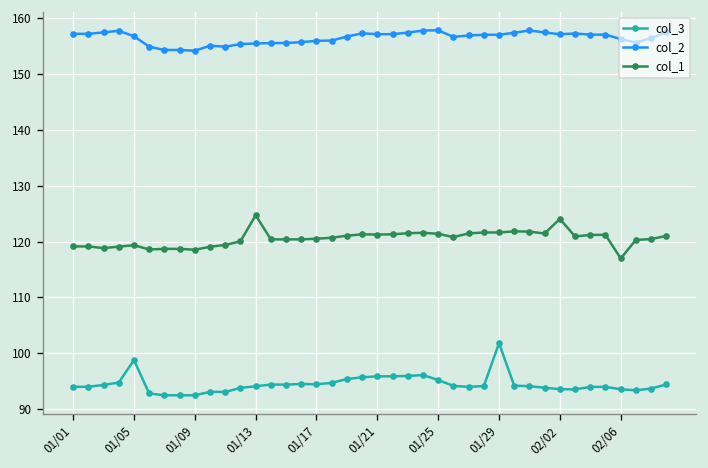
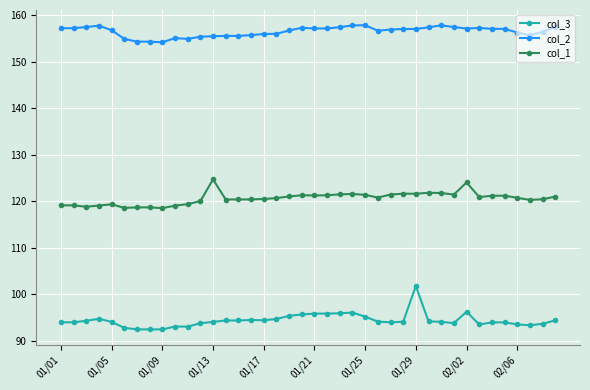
col_3, 01/05: 99 -> 94
col_3, 02/02: 94 -> 96
col_1, 02/06: 117 -> 121
